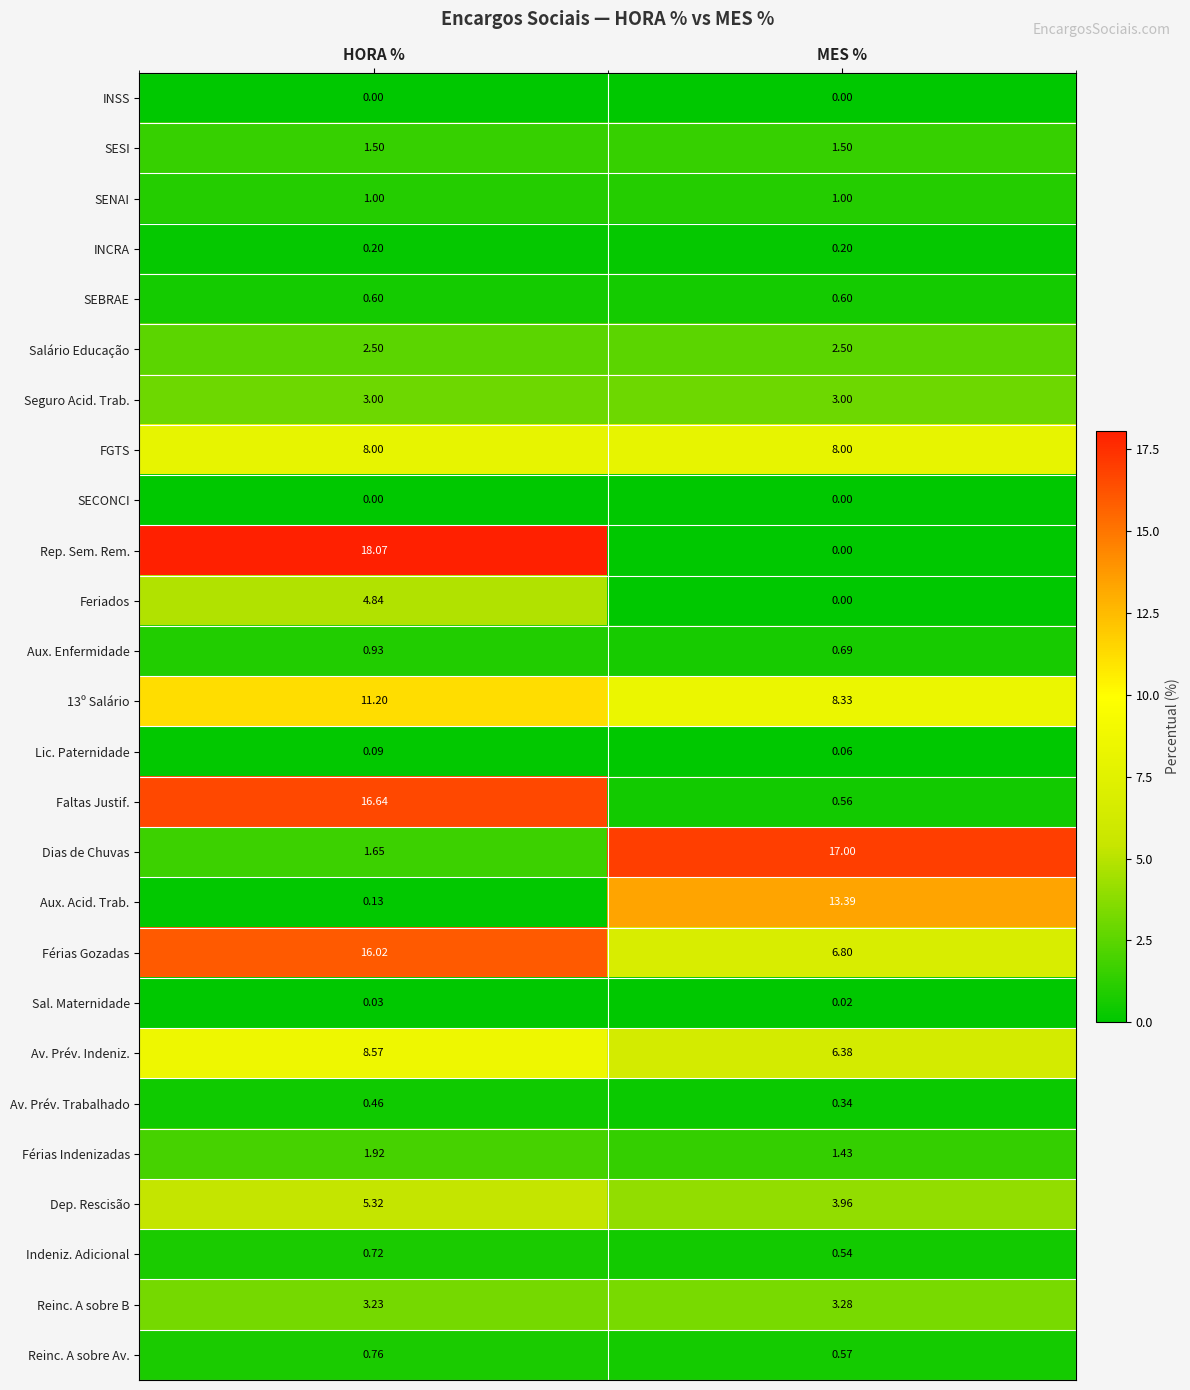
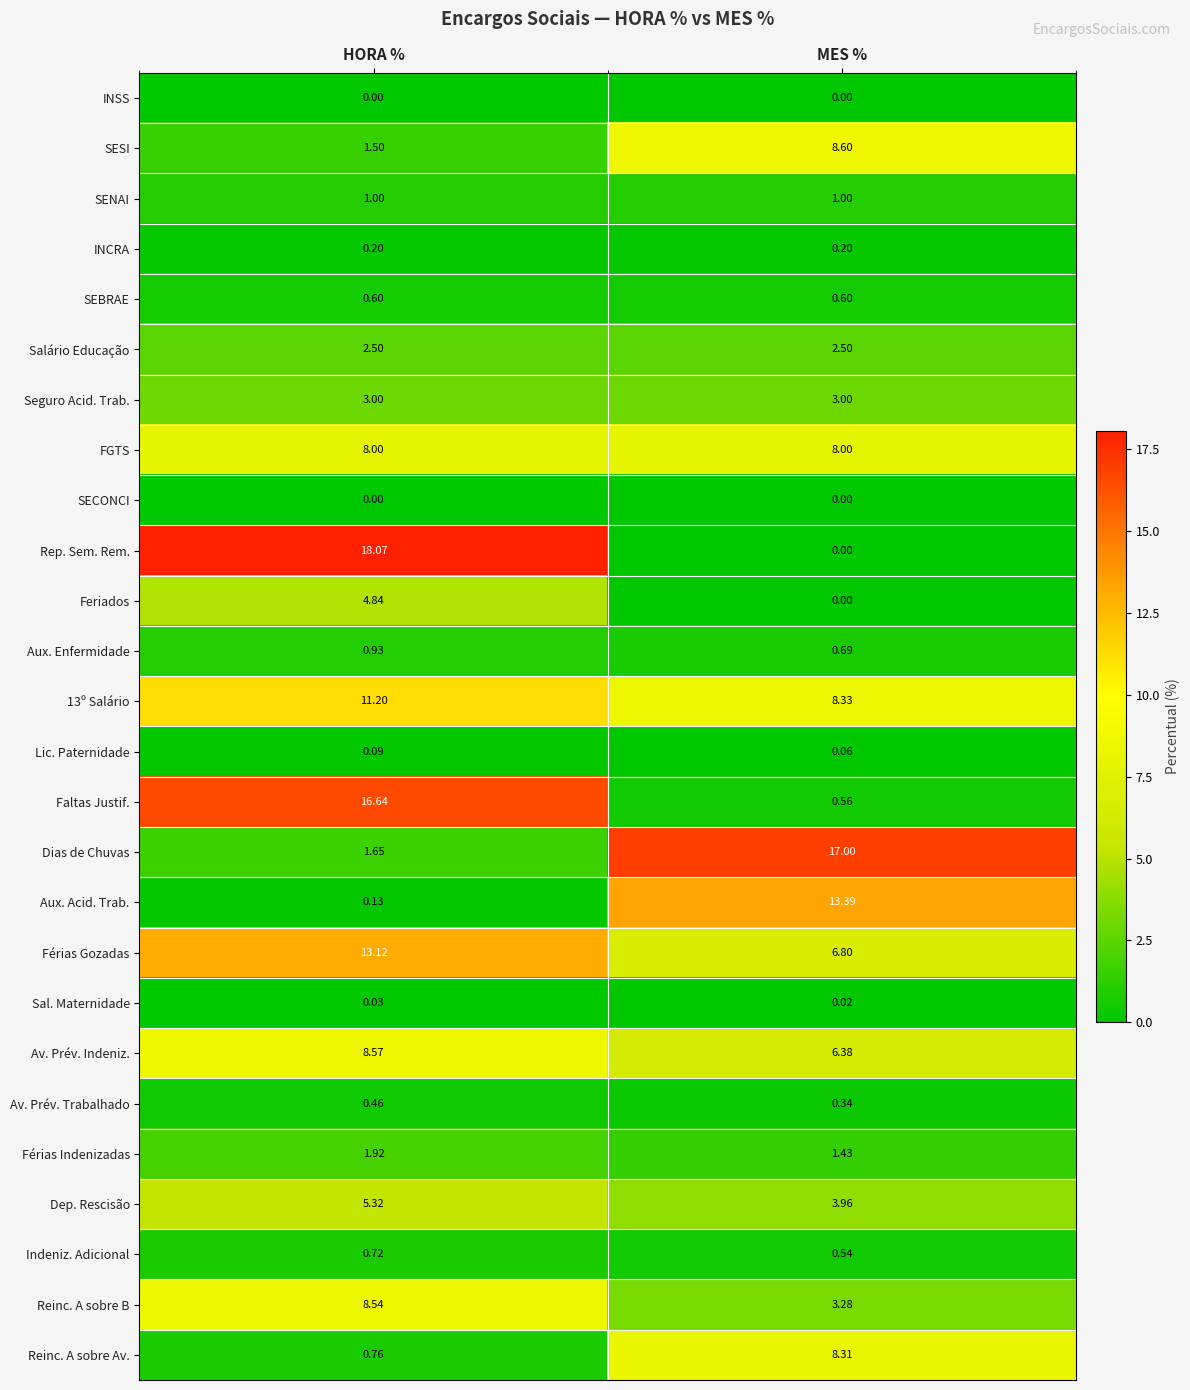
SESI, MES %: 1.50 -> 8.60
Férias Gozadas, HORA %: 16.02 -> 13.12
Reinc. A sobre B, HORA %: 3.23 -> 8.54
Reinc. A sobre Av., MES %: 0.57 -> 8.31
